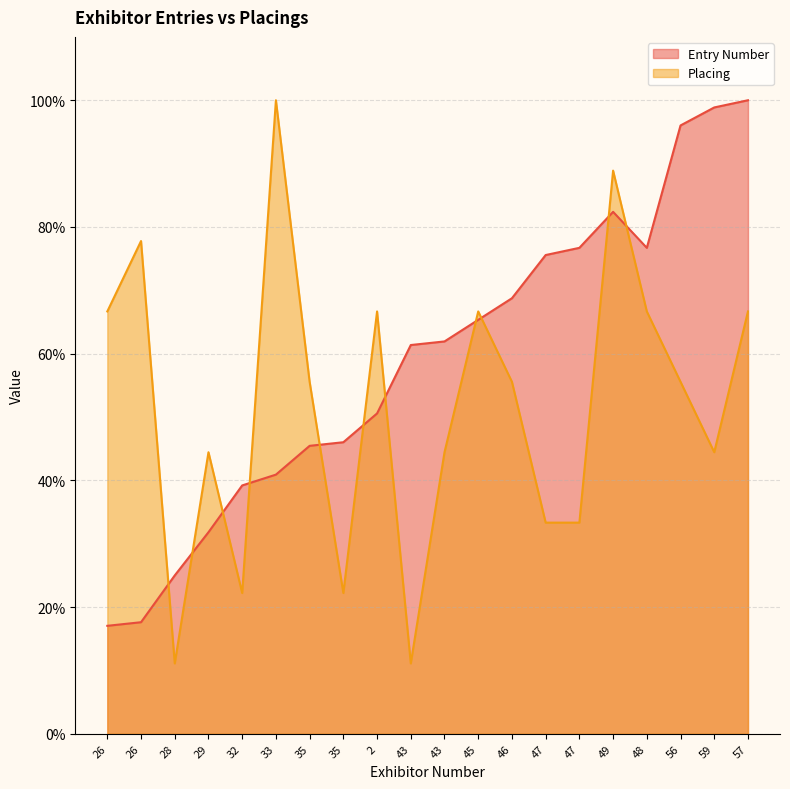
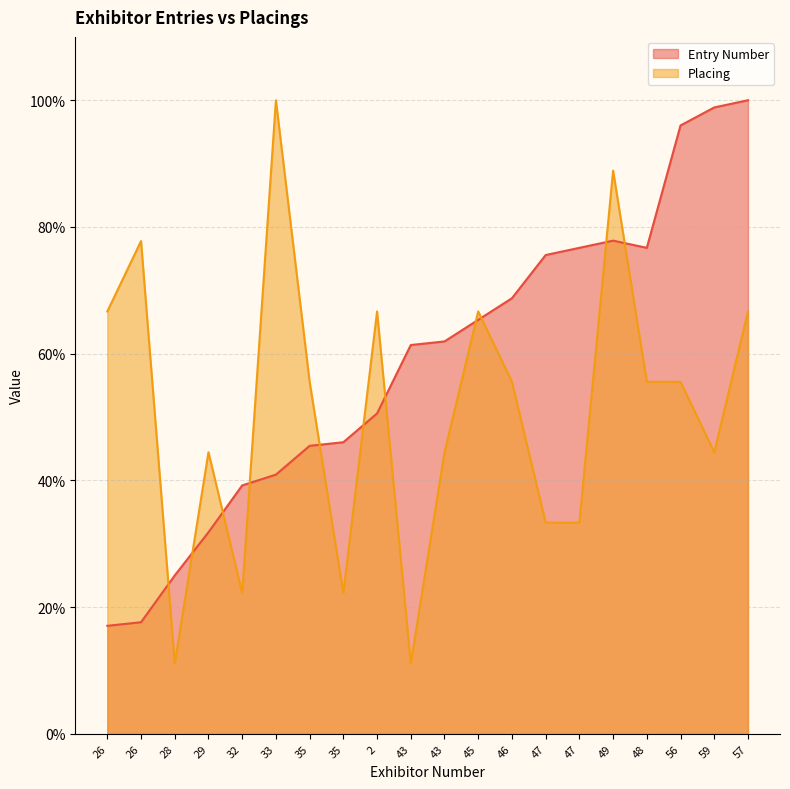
Entry Number, 49: 82% -> 78%
Placing, 48: 67% -> 56%
